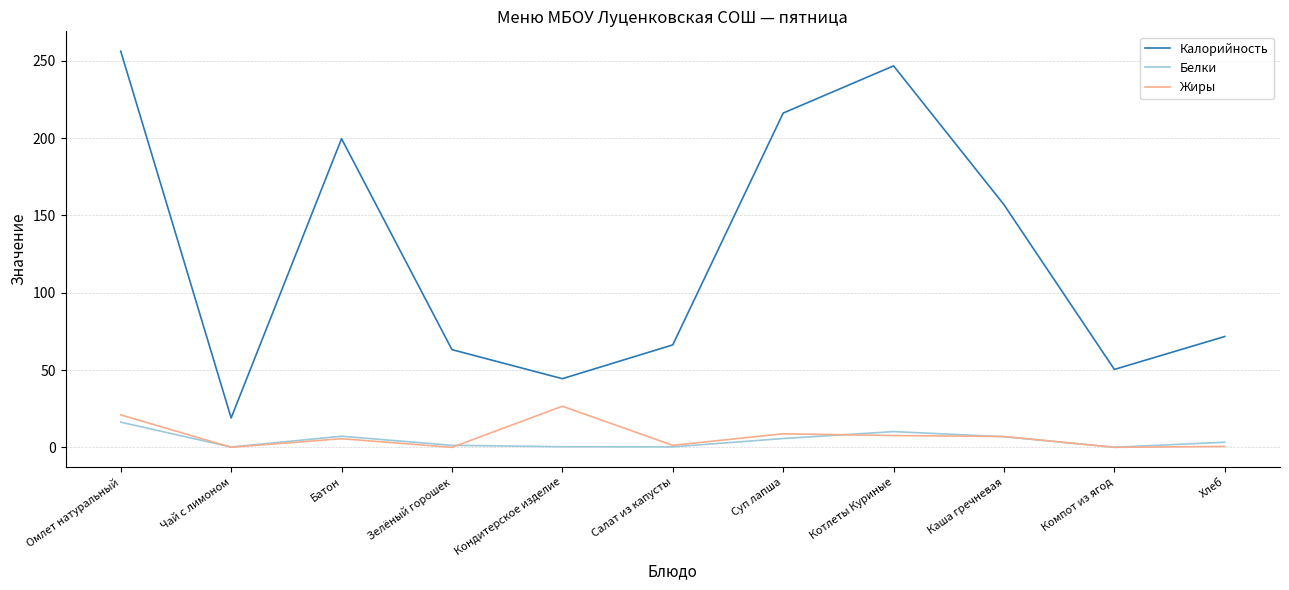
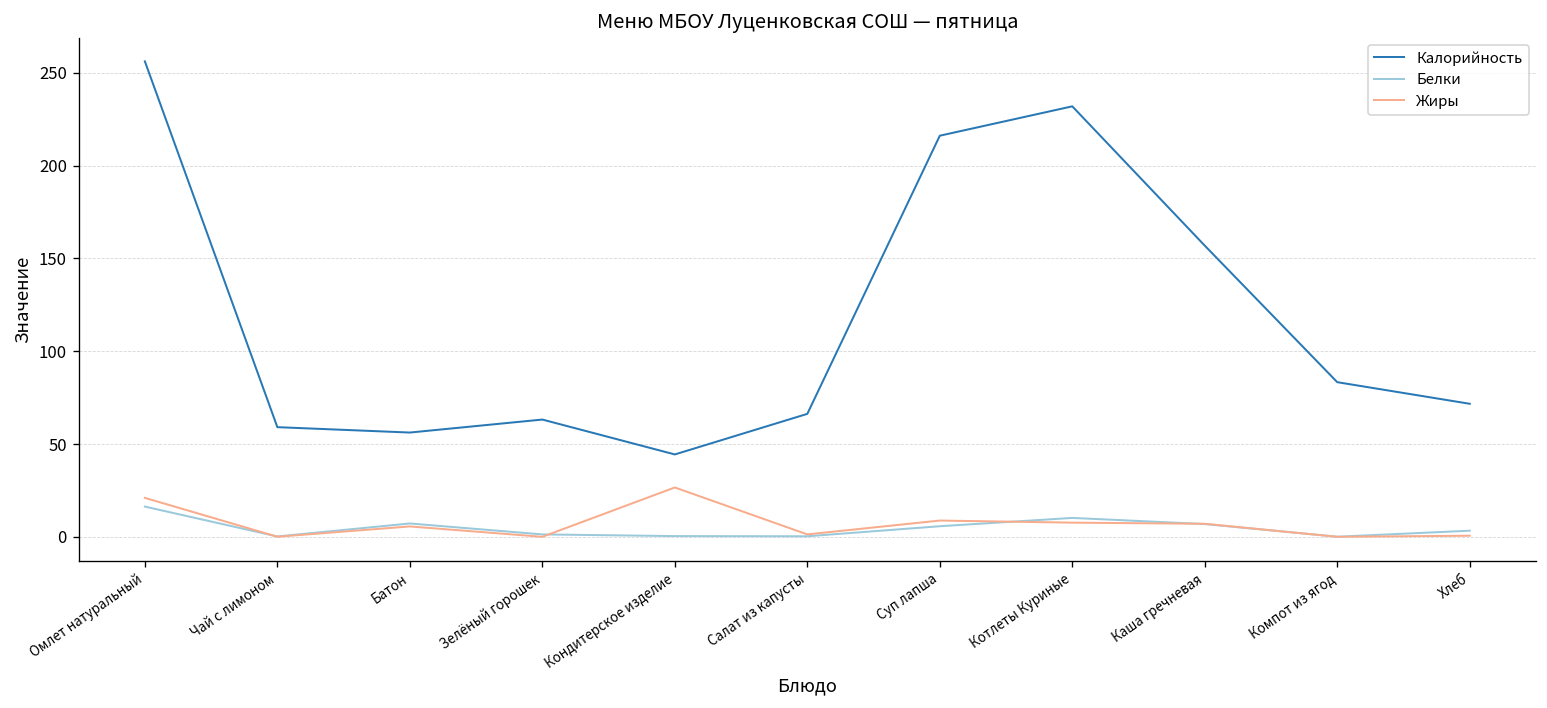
Калорийность, Чай с лимоном: 19 -> 59
Калорийность, Батон: 200 -> 56
Калорийность, Котлеты Куриные: 247 -> 232
Калорийность, Компот из ягод: 50 -> 83
